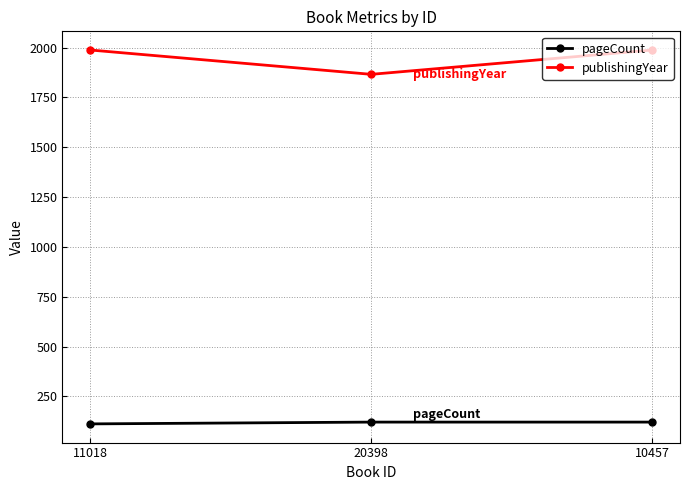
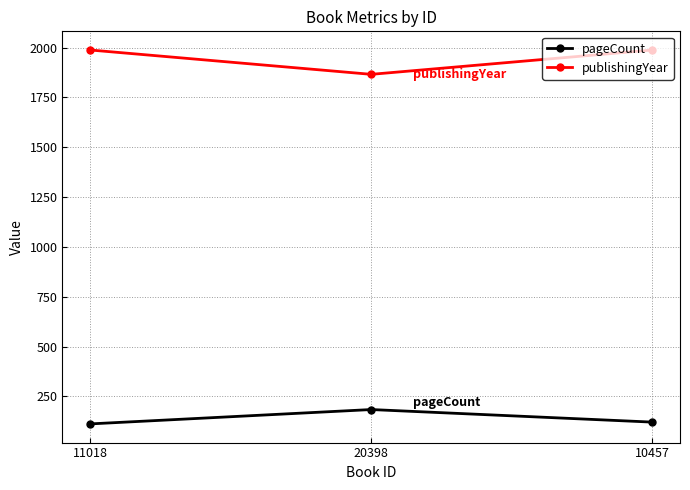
pageCount, 20398: 120 -> 180
